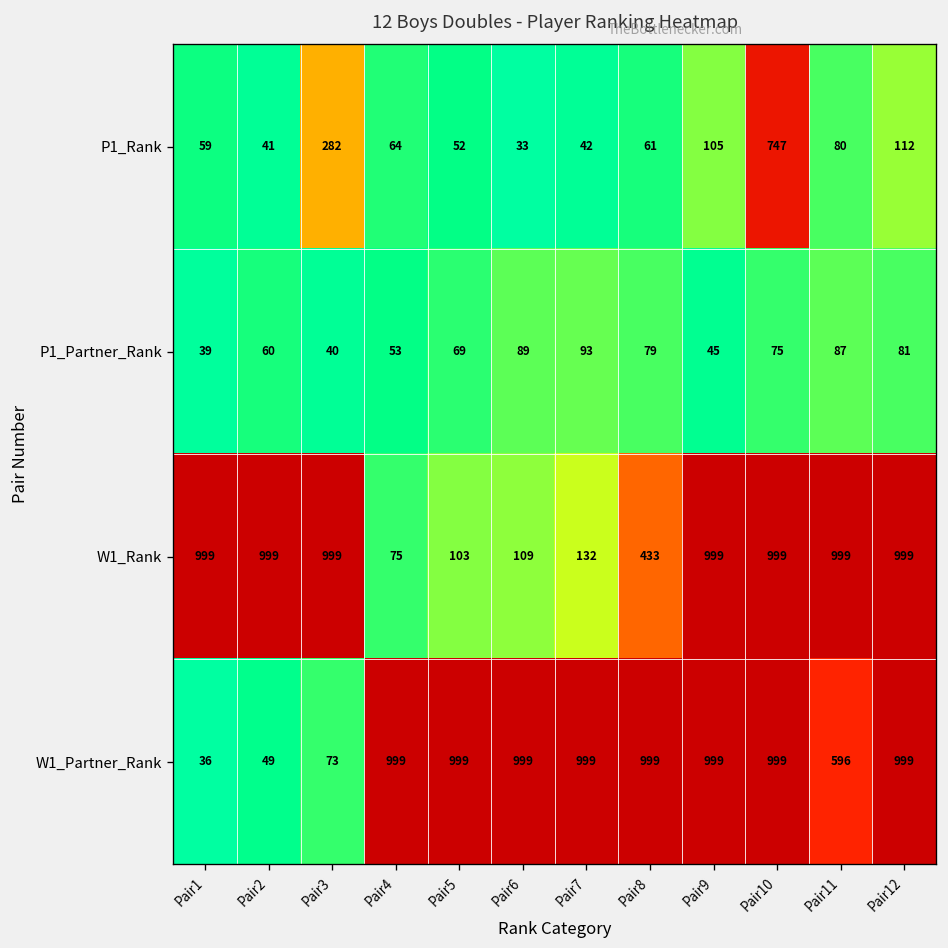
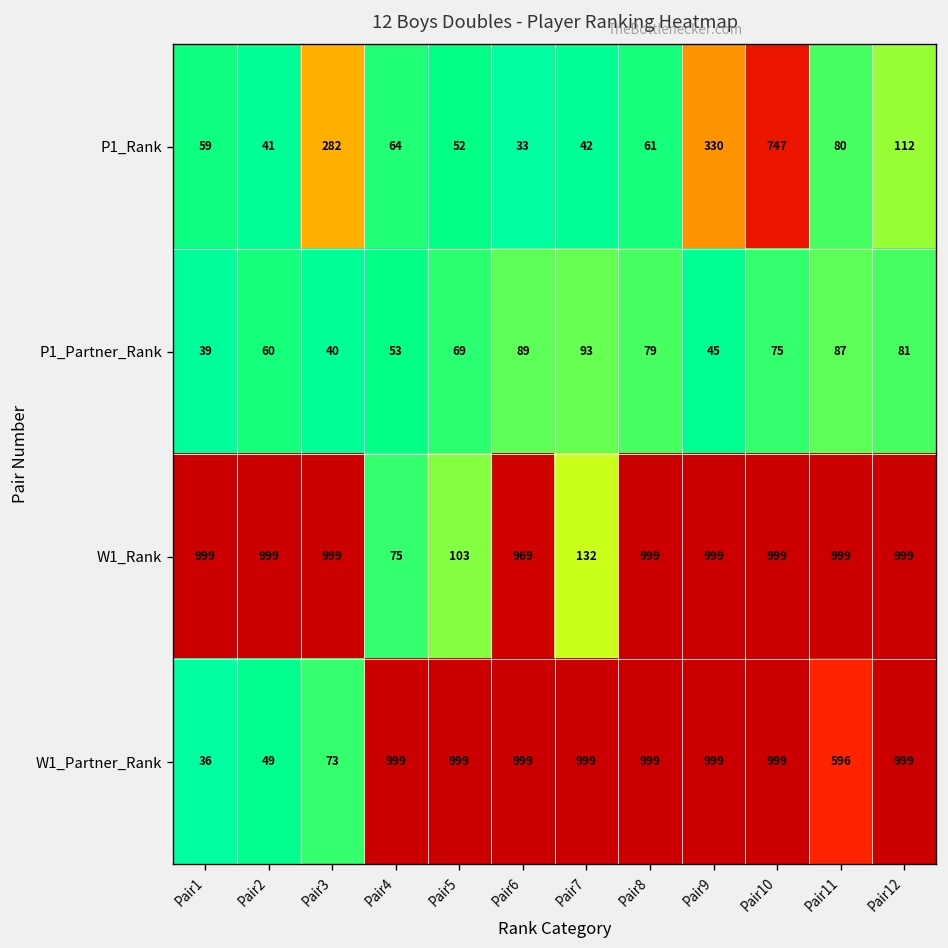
P1_Rank, Pair9: 105 -> 330
W1_Rank, Pair6: 109 -> 969
W1_Rank, Pair8: 433 -> 999
